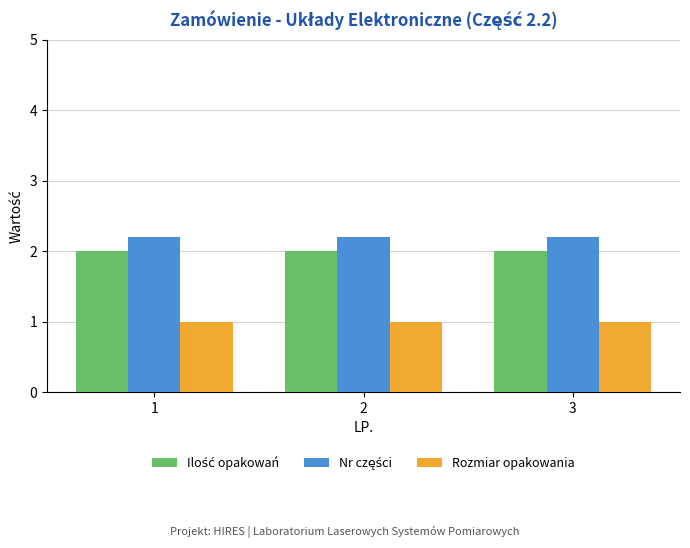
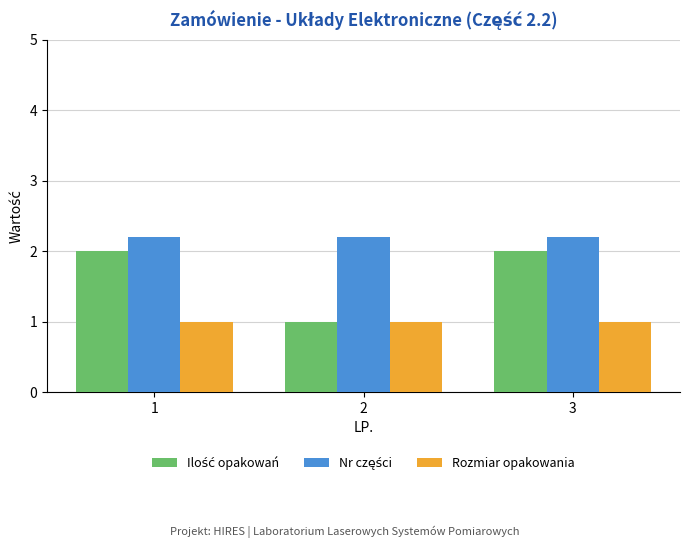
Ilość opakowań, 2: 2 -> 1
